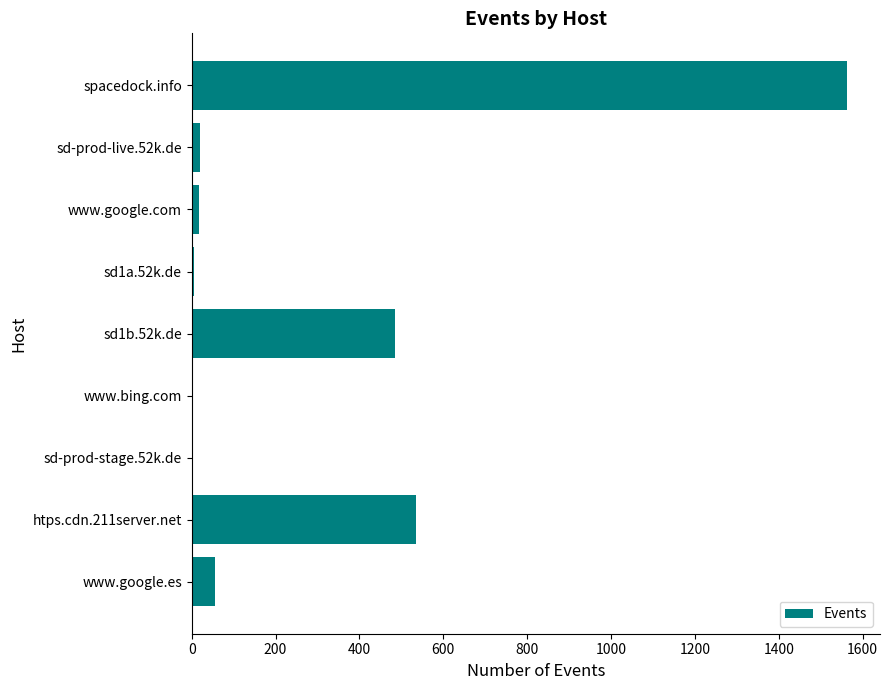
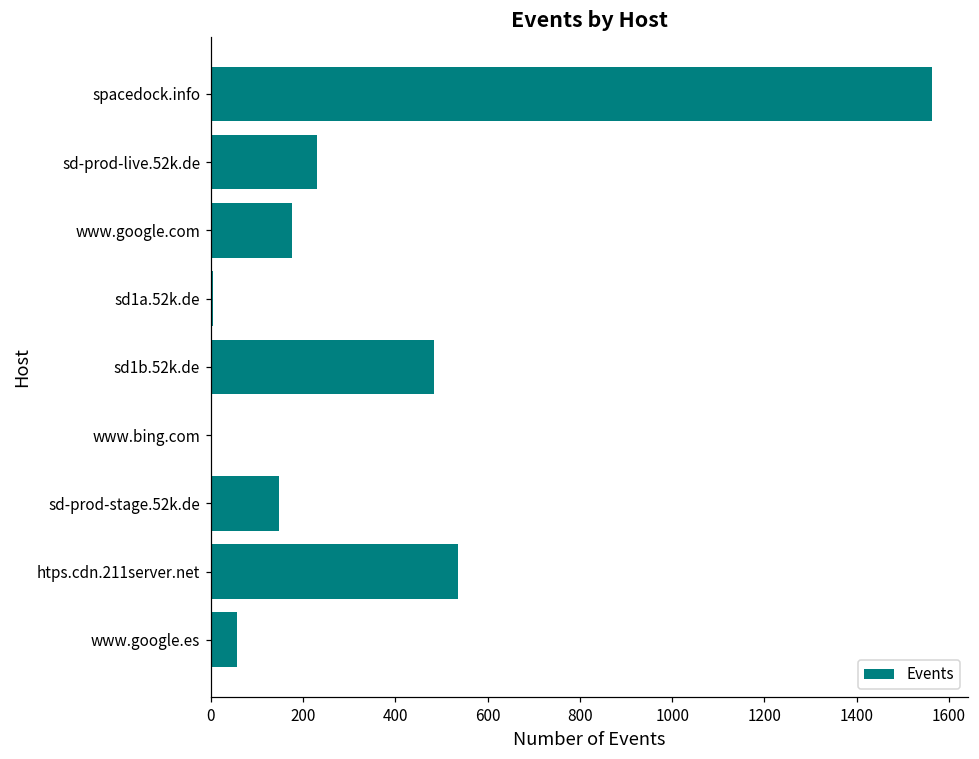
sd-prod-live.52k.de: 20 -> 230
www.google.com: 20 -> 180
sd-prod-stage.52k.de: 0 -> 150
